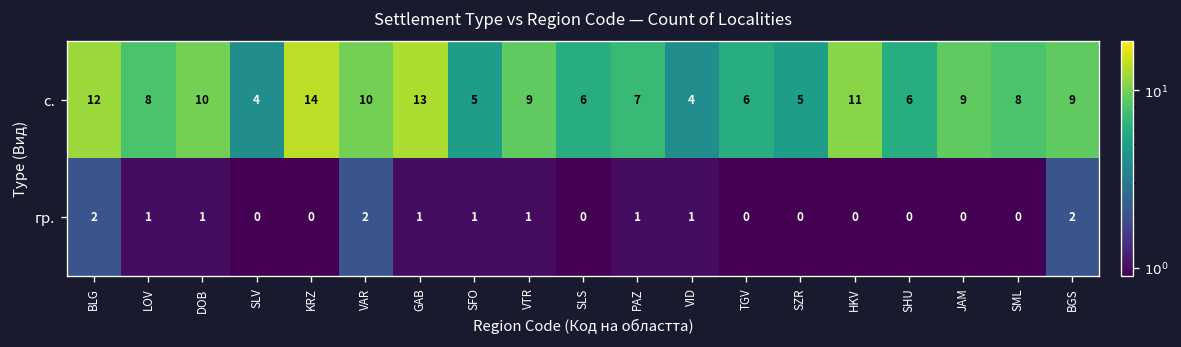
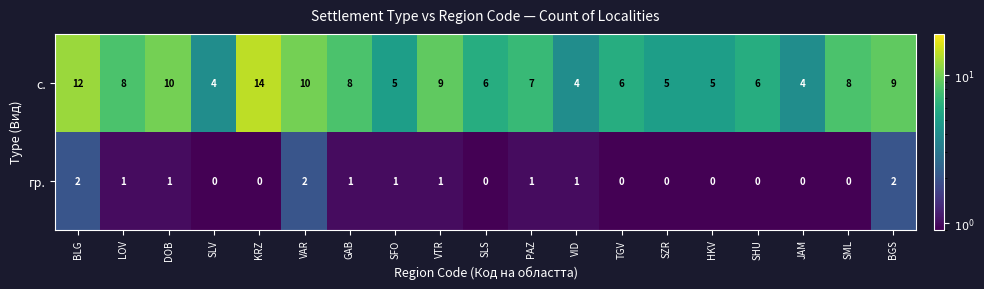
с., GAB: 13 -> 8
с., HKV: 11 -> 5
с., JAM: 9 -> 4
